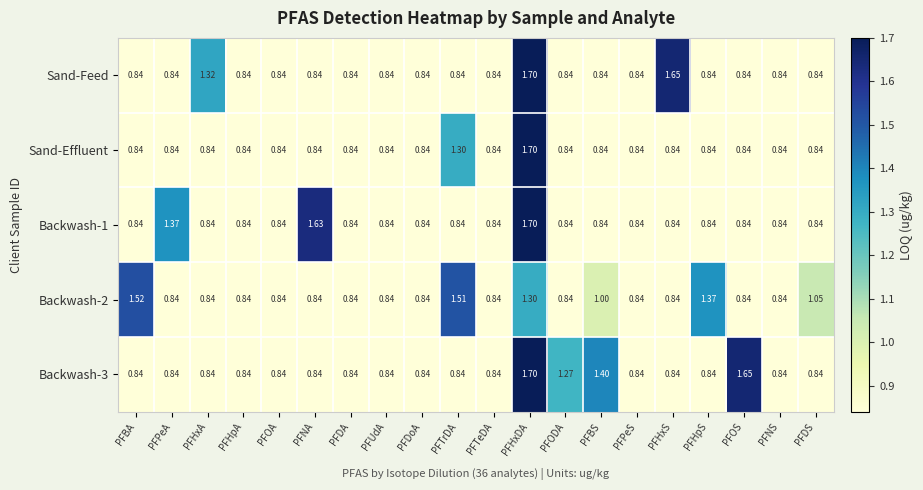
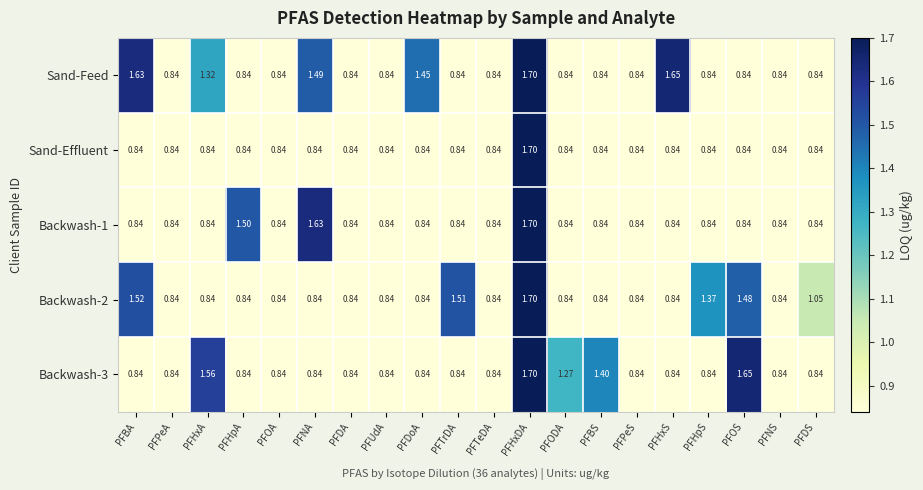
Sand-Feed, PFBA: 0.84 -> 1.63
Sand-Feed, PFNA: 0.84 -> 1.49
Sand-Feed, PFDoA: 0.84 -> 1.45
Sand-Effluent, PFTrDA: 1.30 -> 0.84
Backwash-1, PFPeA: 1.37 -> 0.84
Backwash-1, PFHpA: 0.84 -> 1.50
Backwash-2, PFHxDA: 1.30 -> 1.70
Backwash-2, PFBS: 1.00 -> 0.84
Backwash-2, PFOS: 0.84 -> 1.48
Backwash-3, PFHxA: 0.84 -> 1.56
